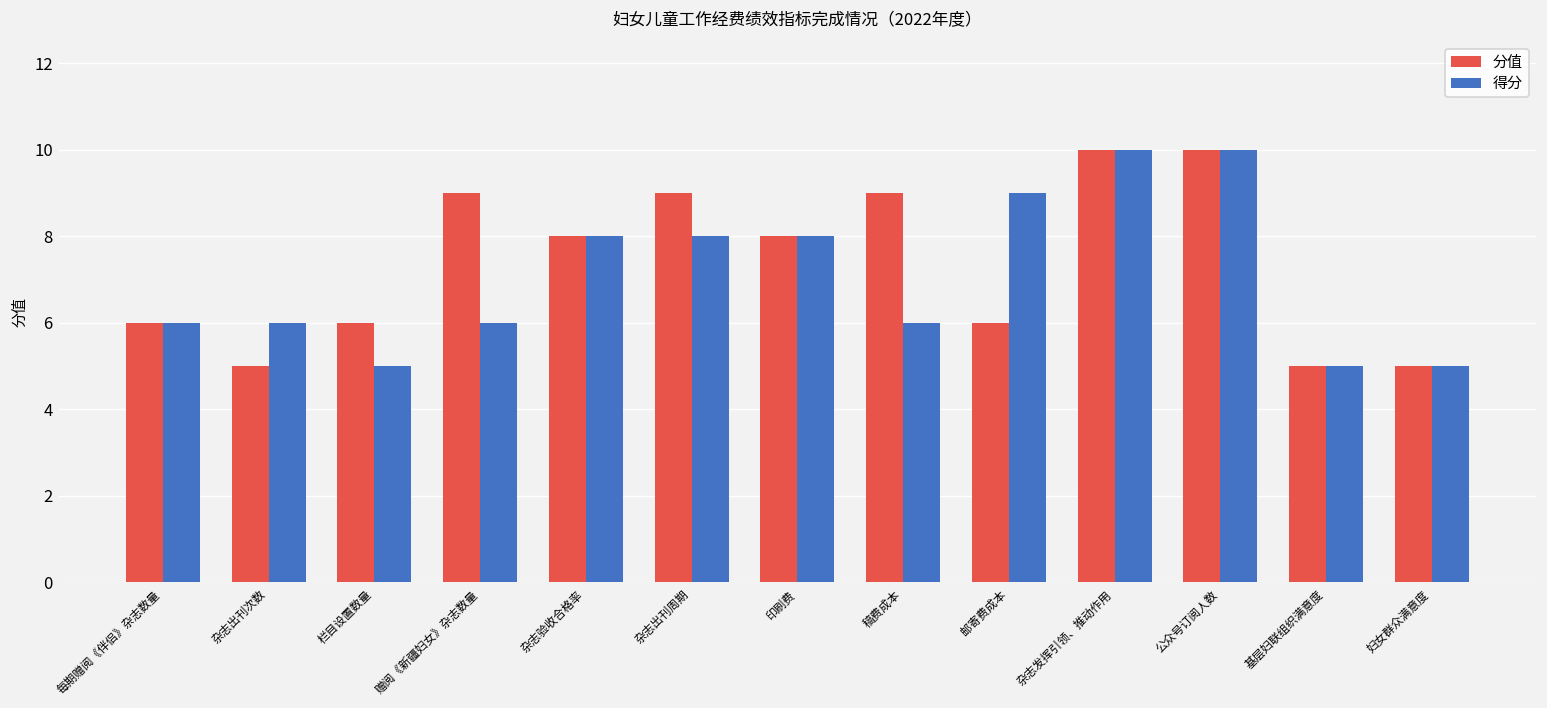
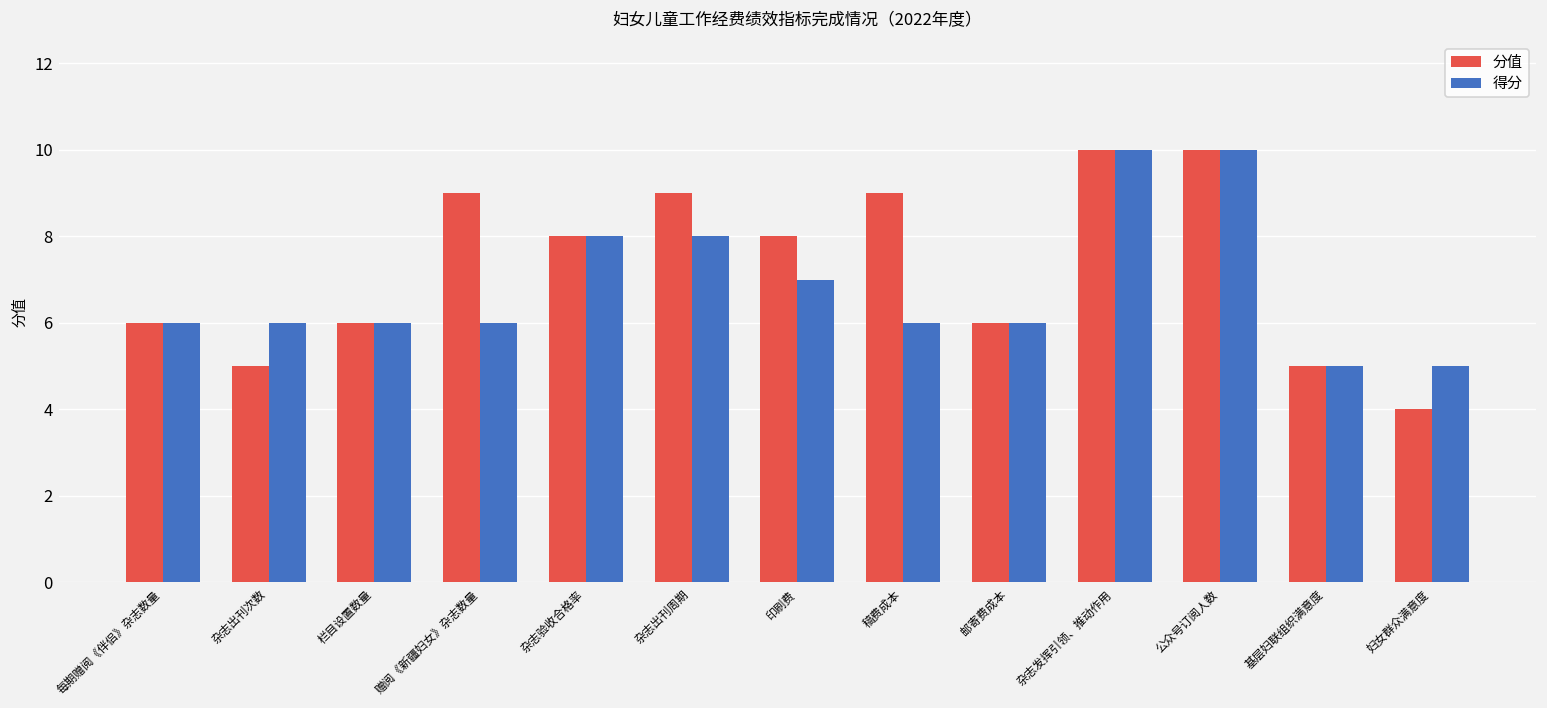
得分, 栏目设置数量: 5 -> 6
得分, 印刷费: 8 -> 7
得分, 邮寄费成本: 9 -> 6
分值, 妇女群众满意度: 5 -> 4
